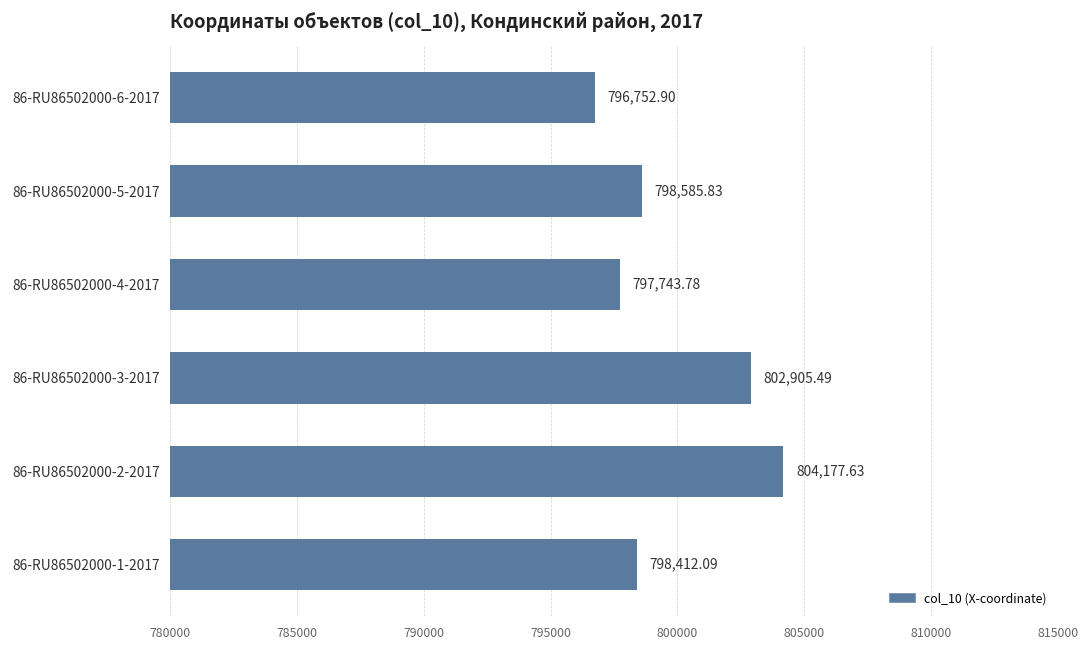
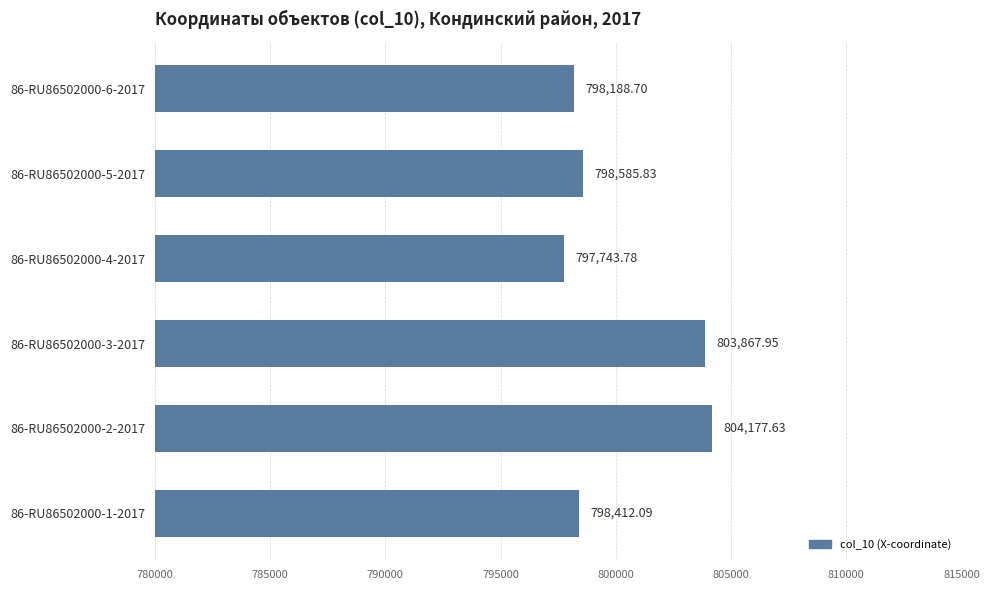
86-RU86502000-6-2017: 796,752.90 -> 798,188.70
86-RU86502000-3-2017: 802,905.49 -> 803,867.95
